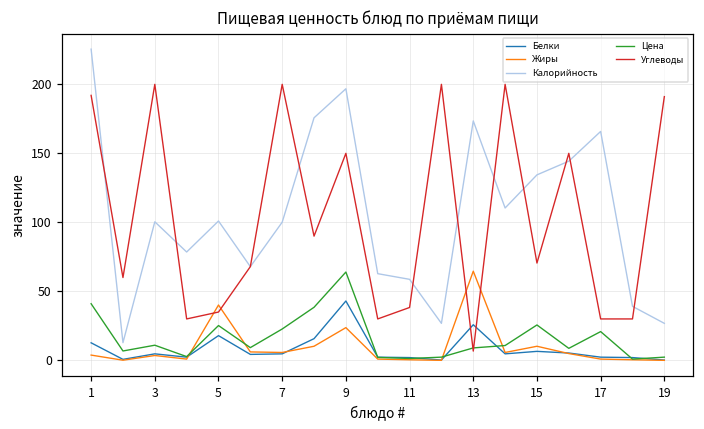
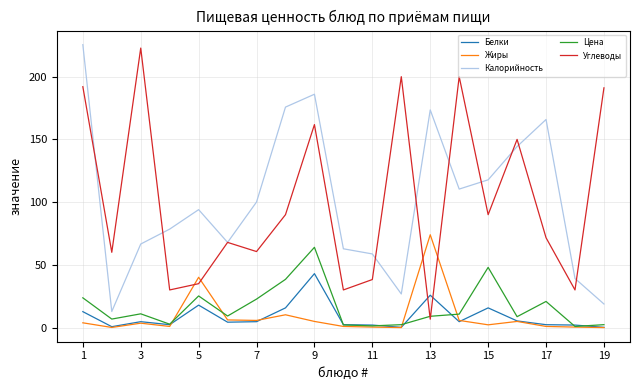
Цена, 1: 41 -> 24
Калорийность, 3: 100 -> 67
Углеводы, 3: 200 -> 223
Калорийность, 5: 101 -> 94
Углеводы, 7: 200 -> 61
Жиры, 9: 24 -> 5
Калорийность, 9: 197 -> 186
Углеводы, 9: 150 -> 162
Жиры, 13: 65 -> 74
Белки, 15: 7 -> 16
Жиры, 15: 10 -> 2
Калорийность, 15: 134 -> 118
Цена, 15: 26 -> 48
Углеводы, 15: 71 -> 90
Углеводы, 17: 30 -> 72
Калорийность, 19: 27 -> 19
